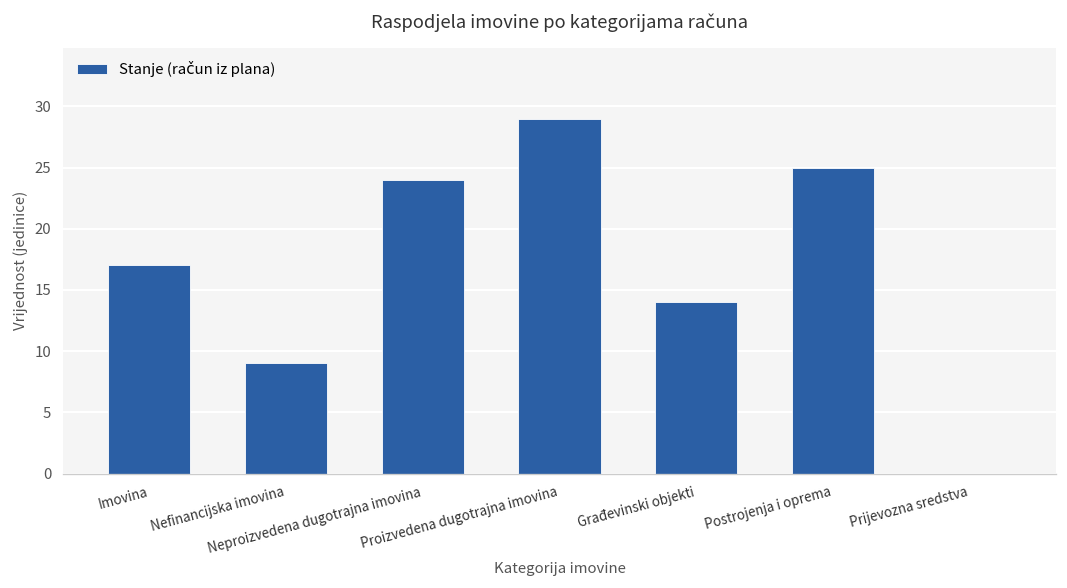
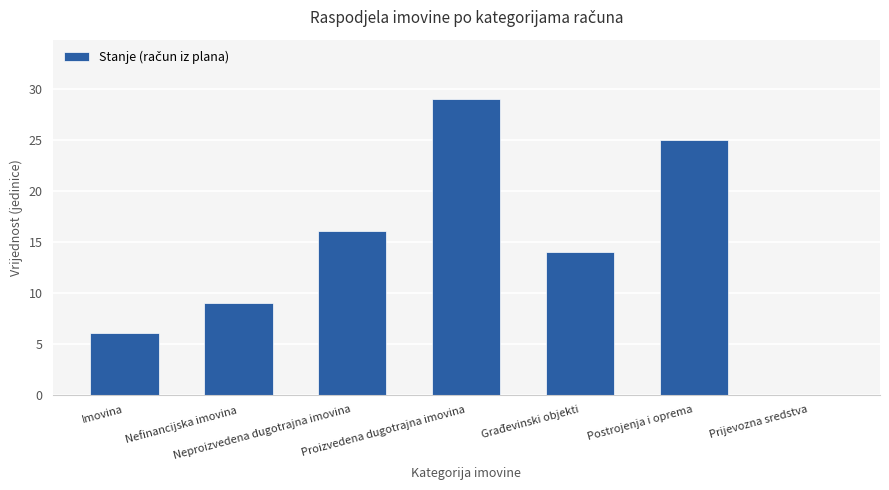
Imovina: 17 -> 6
Neproizvedena dugotrajna imovina: 24 -> 16
